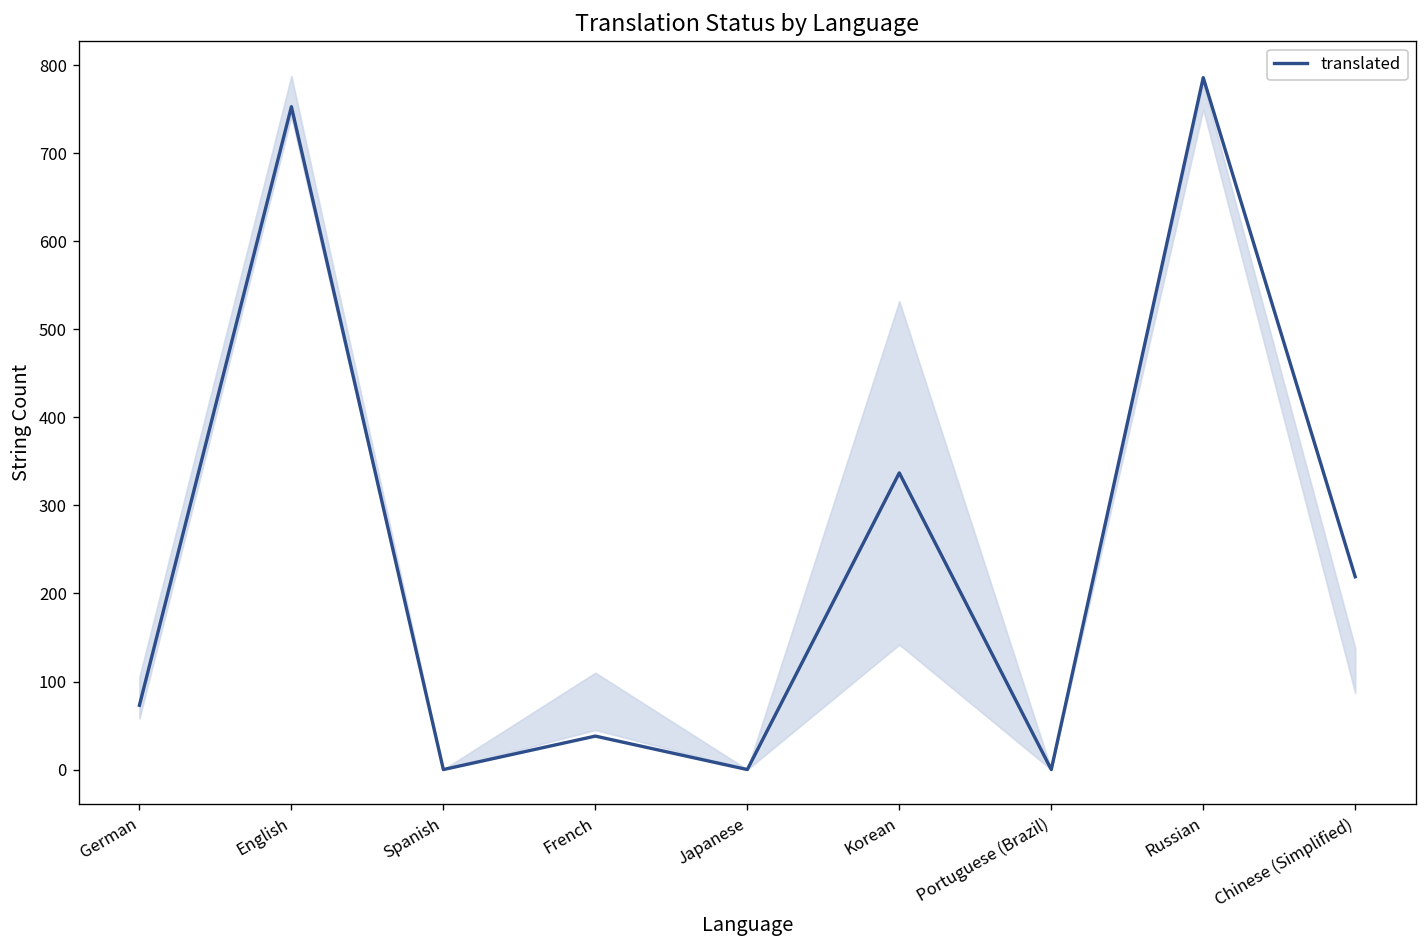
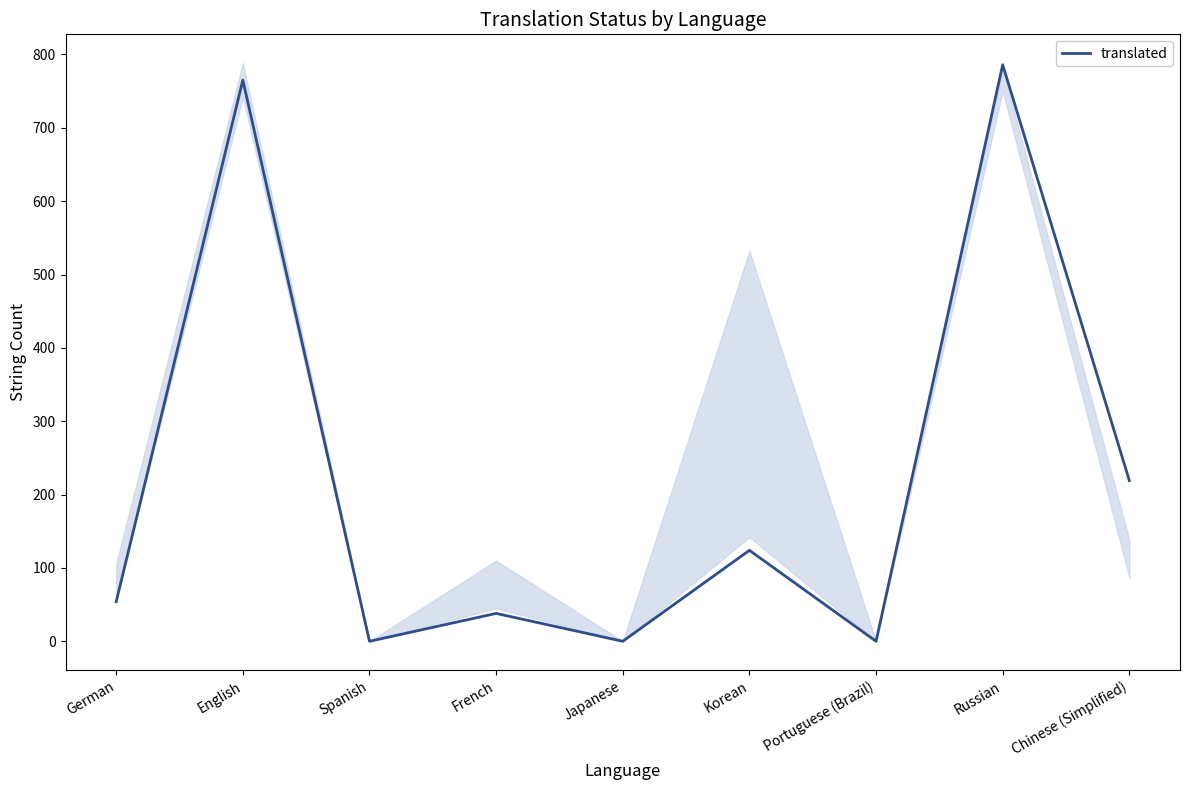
translated, German: 70 -> 50
translated, English: 750 -> 770
translated, Korean: 340 -> 120
